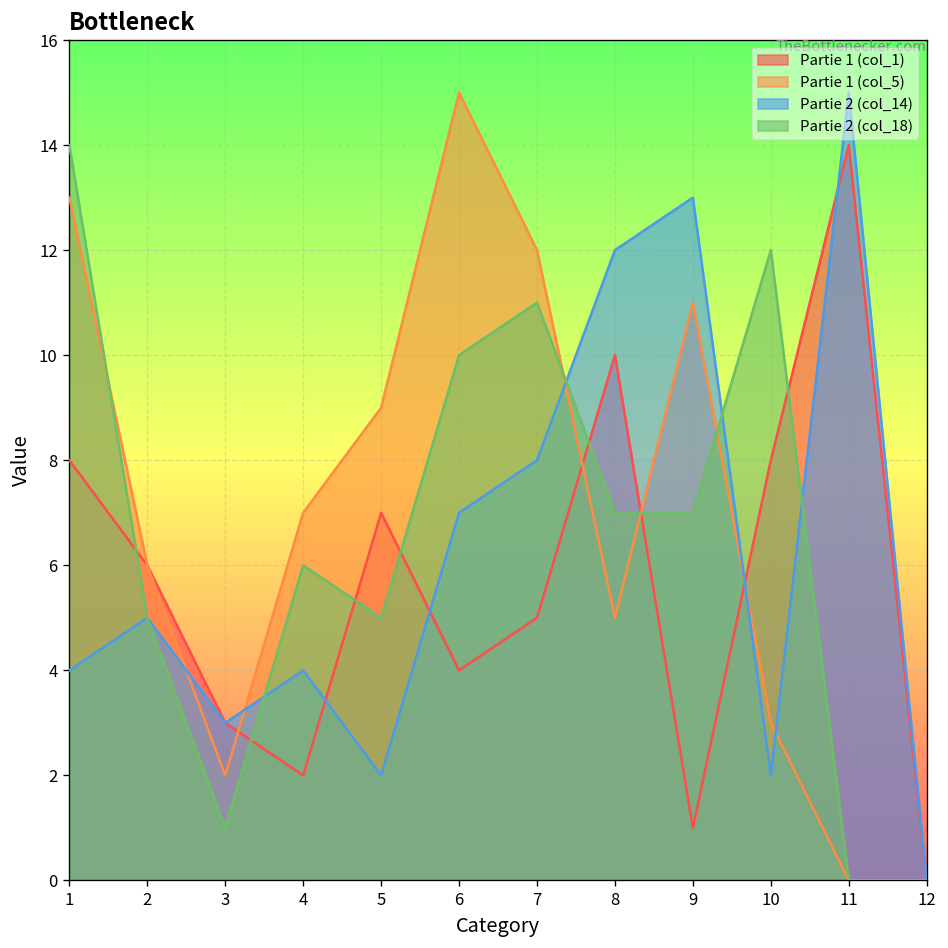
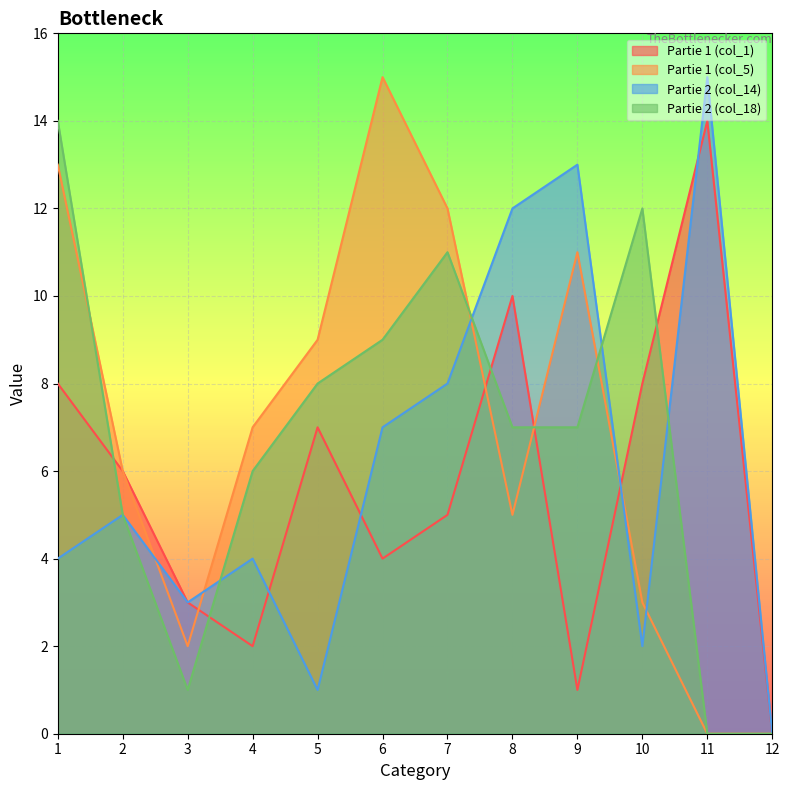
Partie 2 (col_14), 5: 2 -> 1
Partie 2 (col_18), 5: 5 -> 8
Partie 2 (col_18), 6: 10 -> 9
